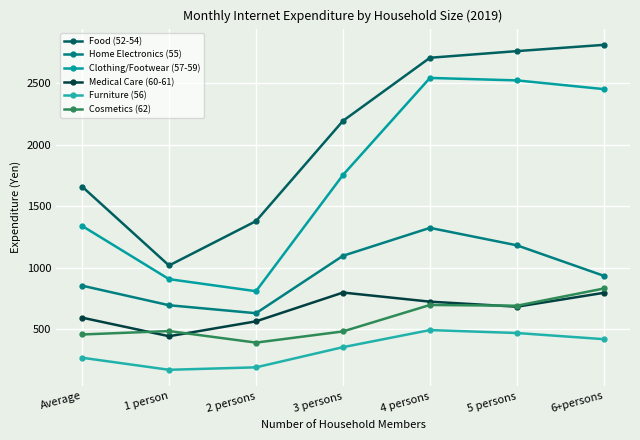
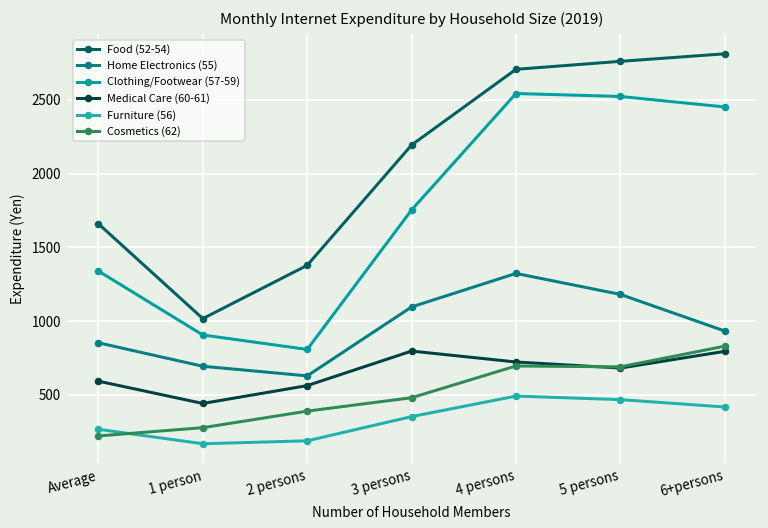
Cosmetics (62), Average: 460 -> 220
Cosmetics (62), 1 person: 480 -> 280
